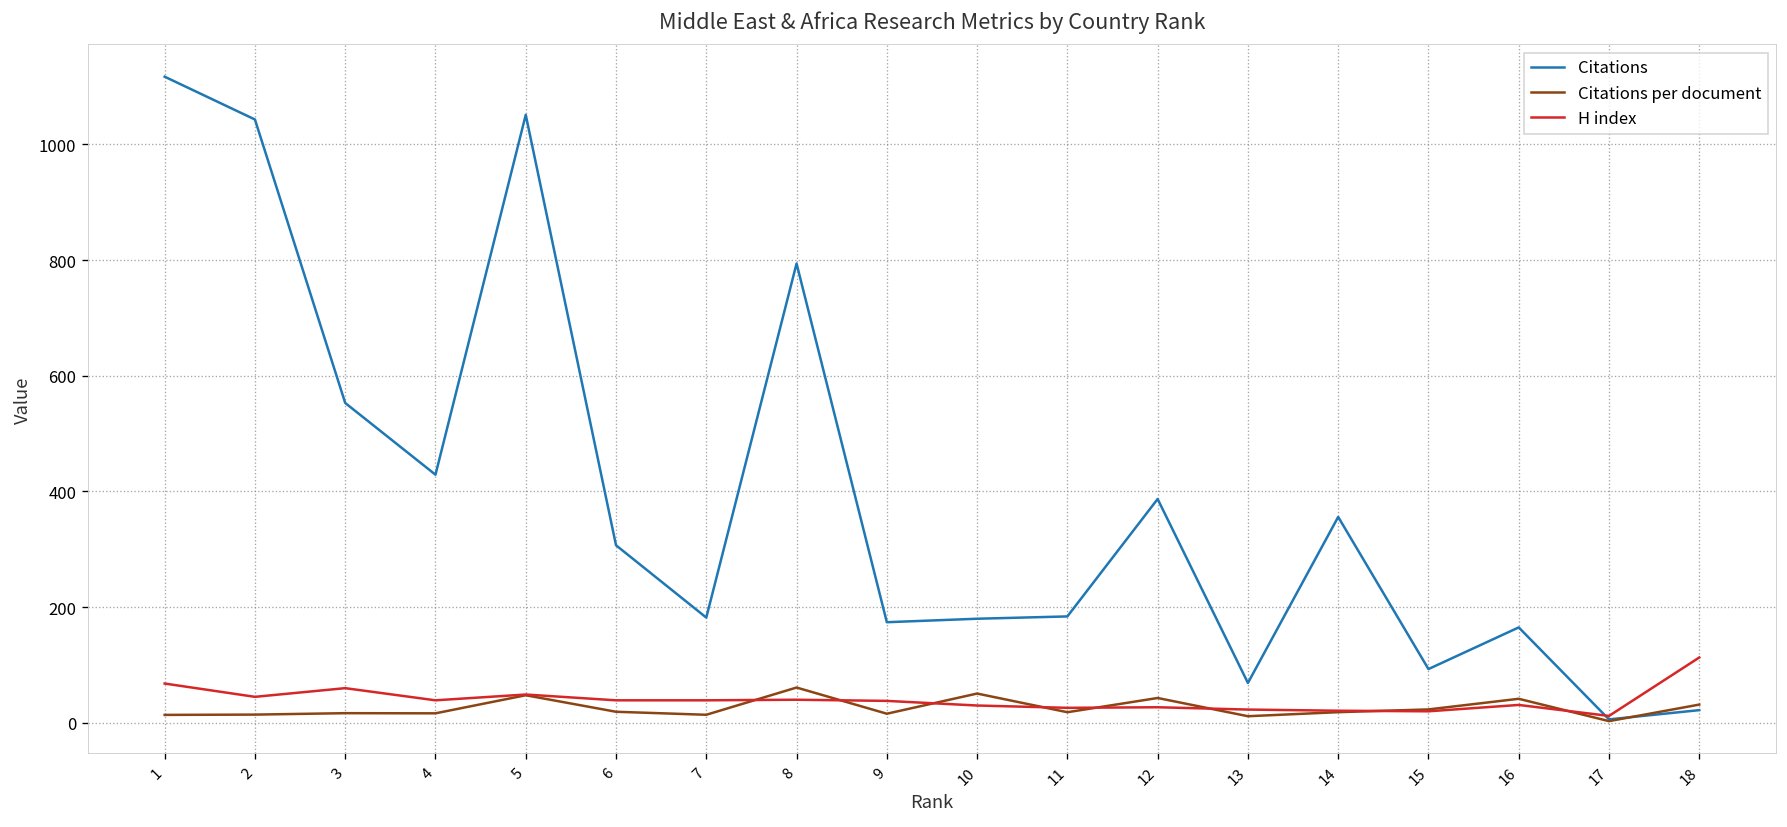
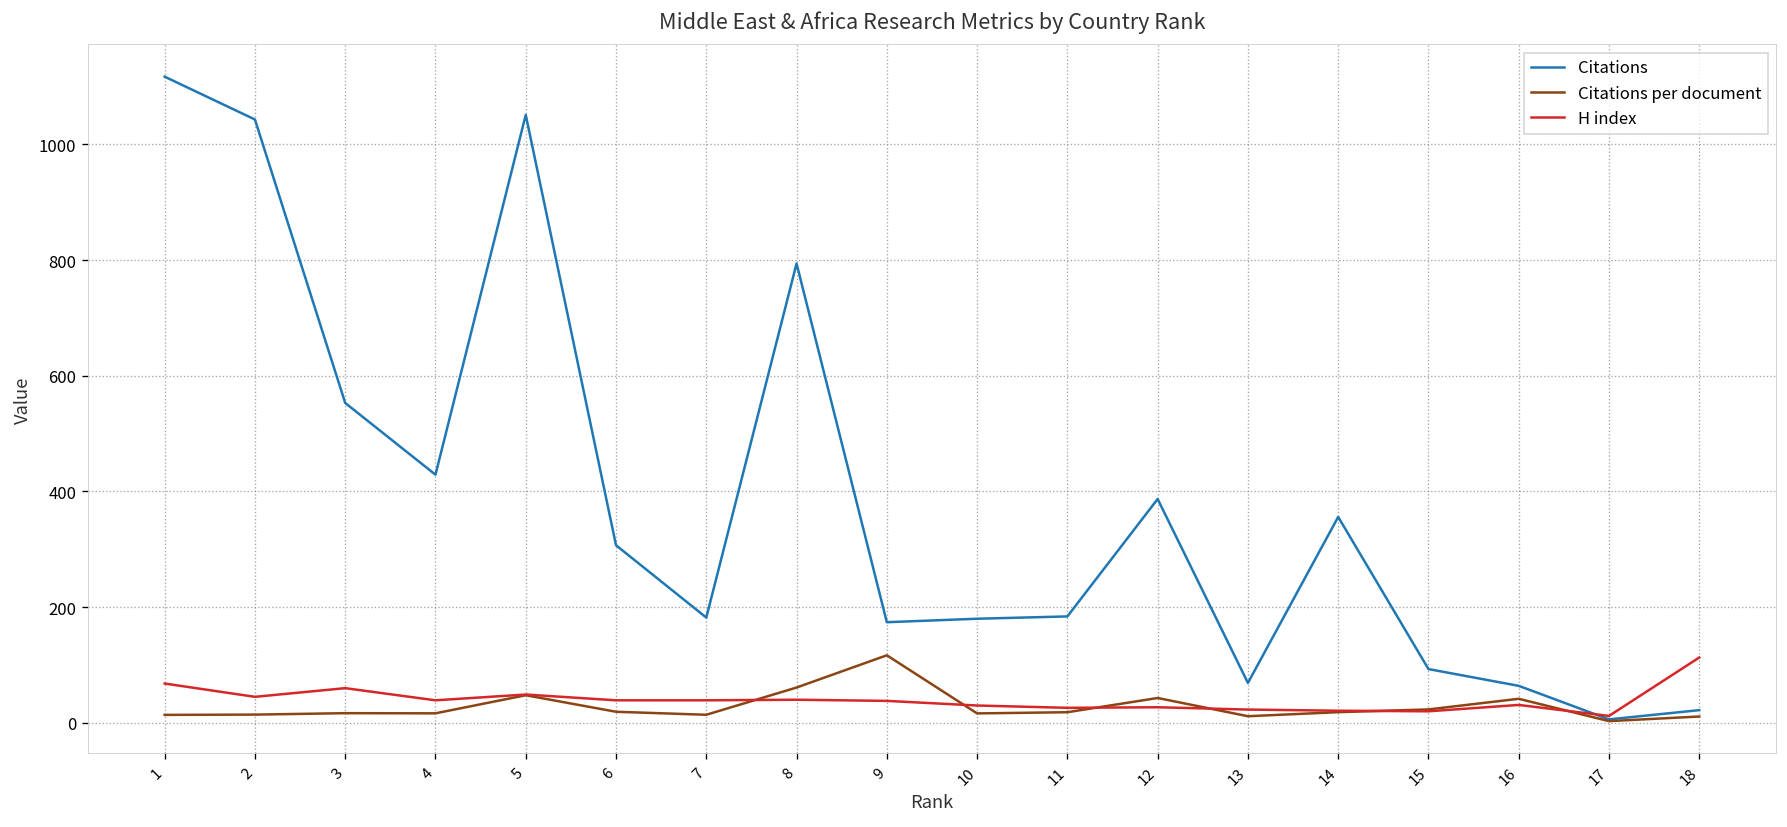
Citations per document, 9: 20 -> 120
Citations per document, 10: 50 -> 20
Citations, 16: 170 -> 60
Citations per document, 18: 30 -> 10
